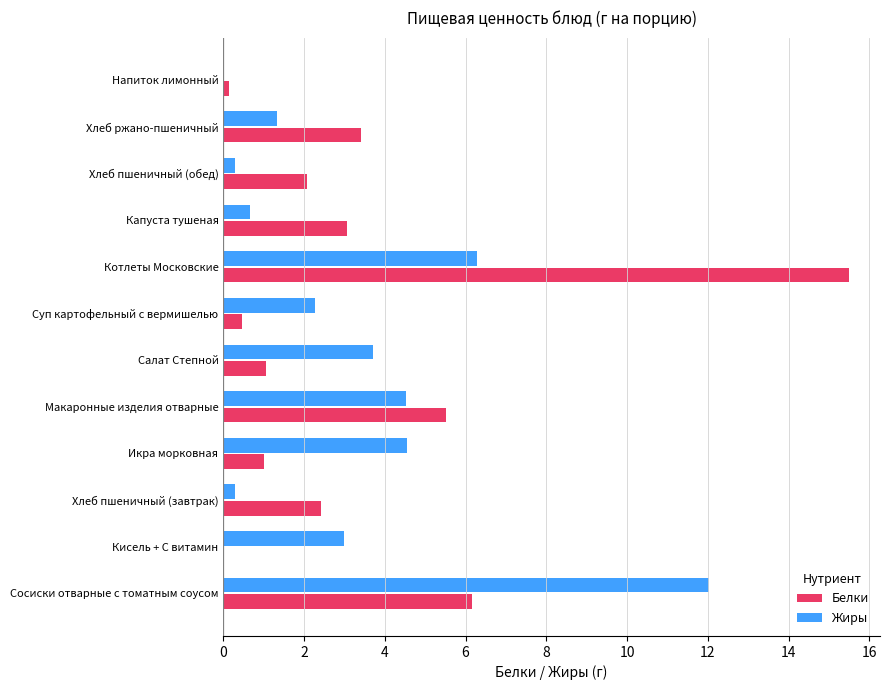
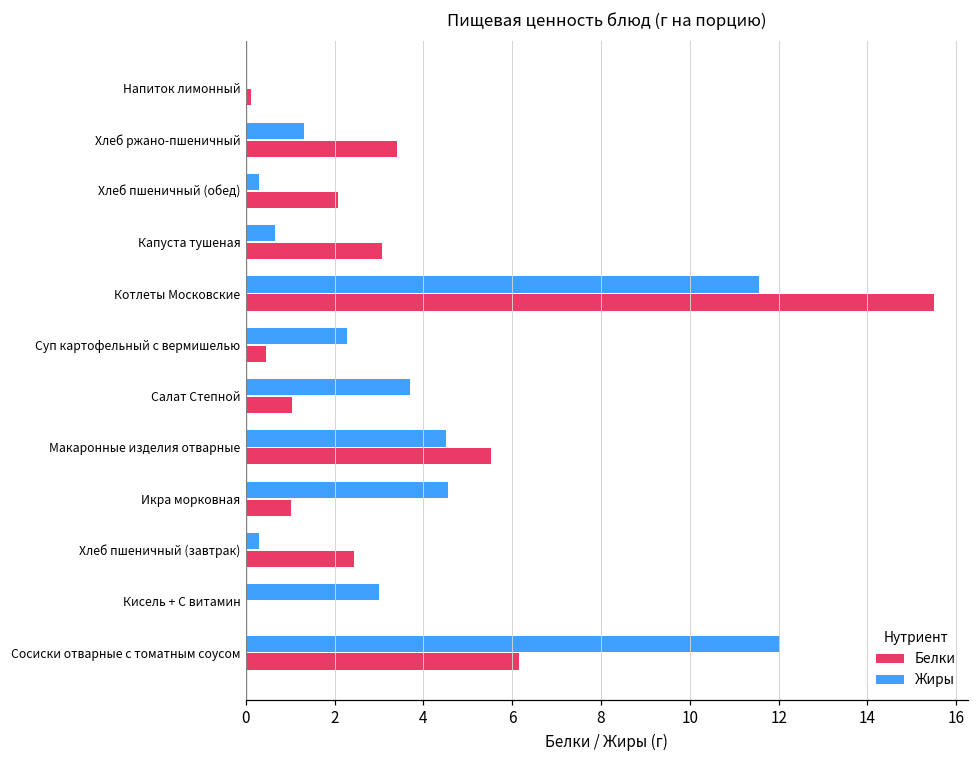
Жиры, Котлеты Московские: 6.3 -> 11.6
